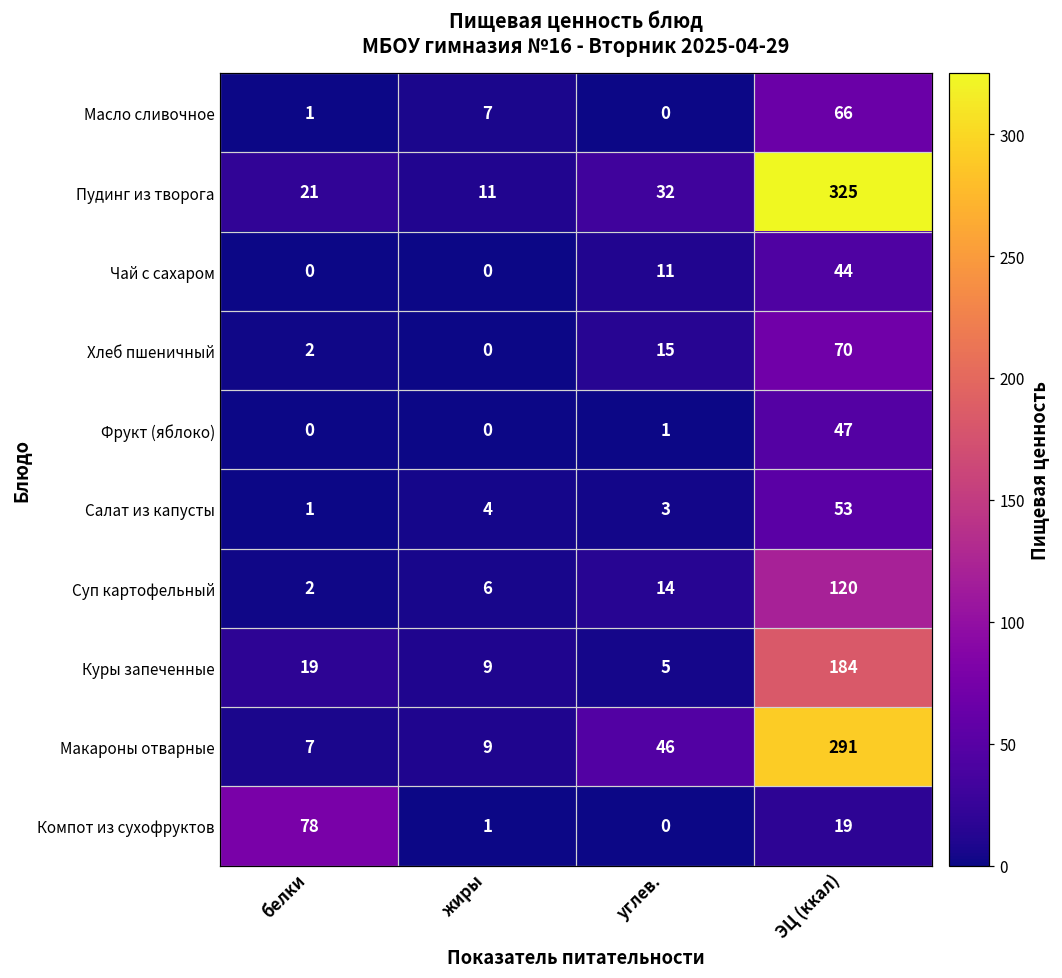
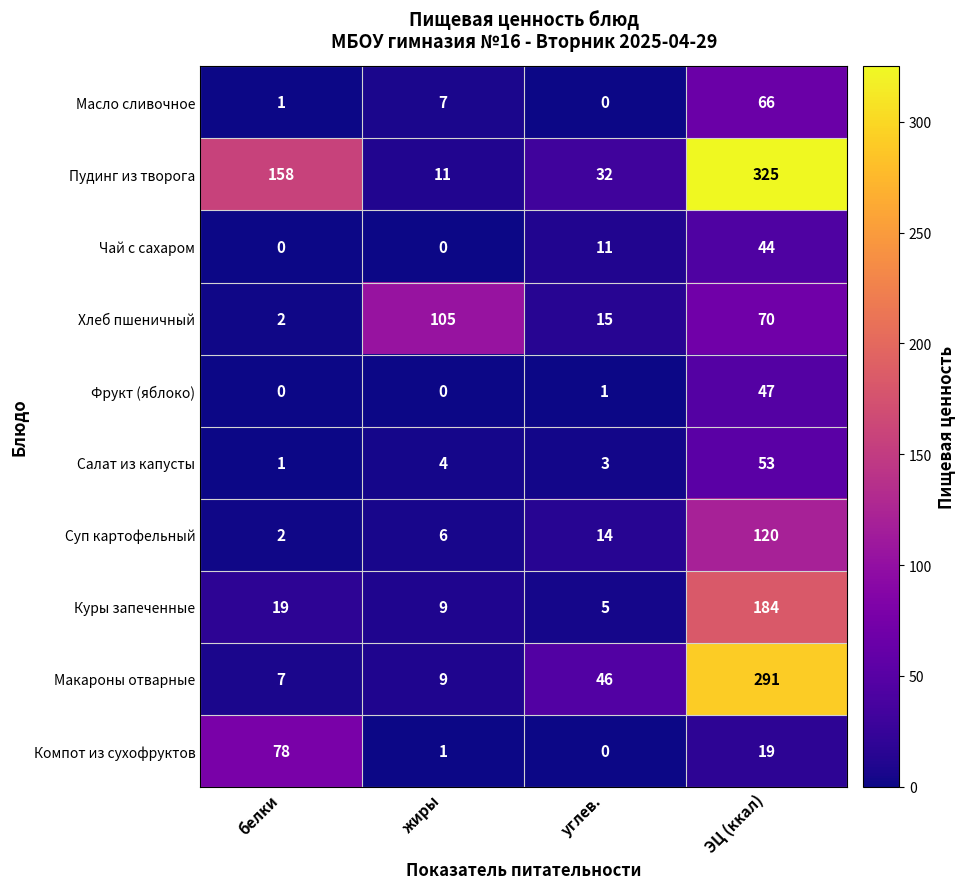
Пудинг из творога, белки: 21 -> 158
Хлеб пшеничный, жиры: 0 -> 105
